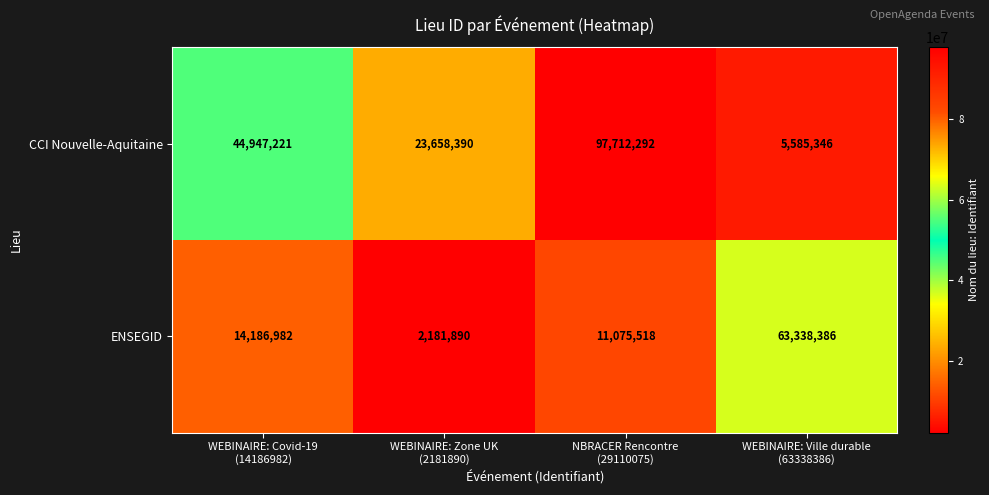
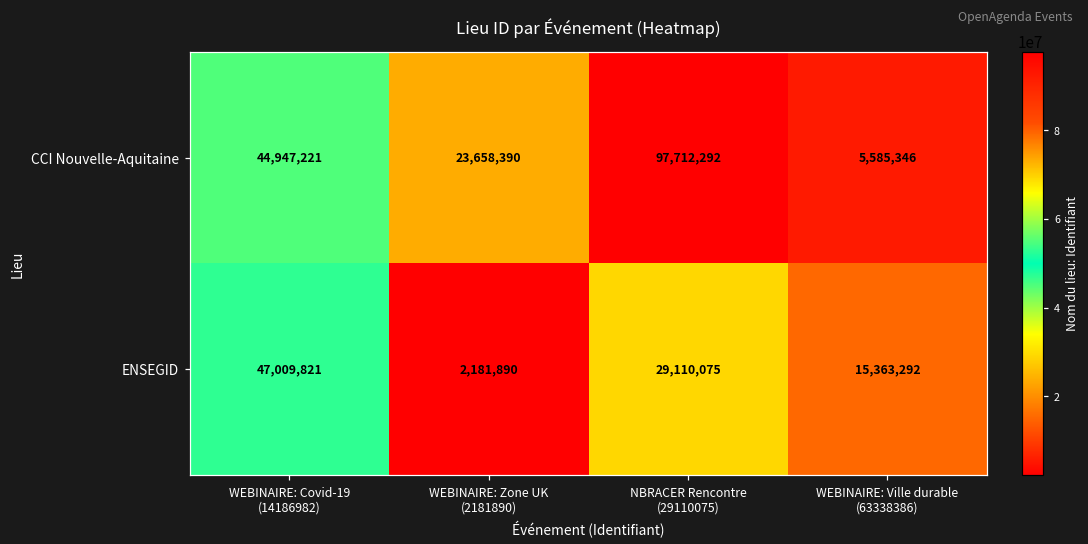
ENSEGID, WEBINAIRE: Covid-19 (14186982): 14,186,982 -> 47,009,821
ENSEGID, NBRACER Rencontre (29110075): 11,075,518 -> 29,110,075
ENSEGID, WEBINAIRE: Ville durable (63338386): 63,338,386 -> 15,363,292
